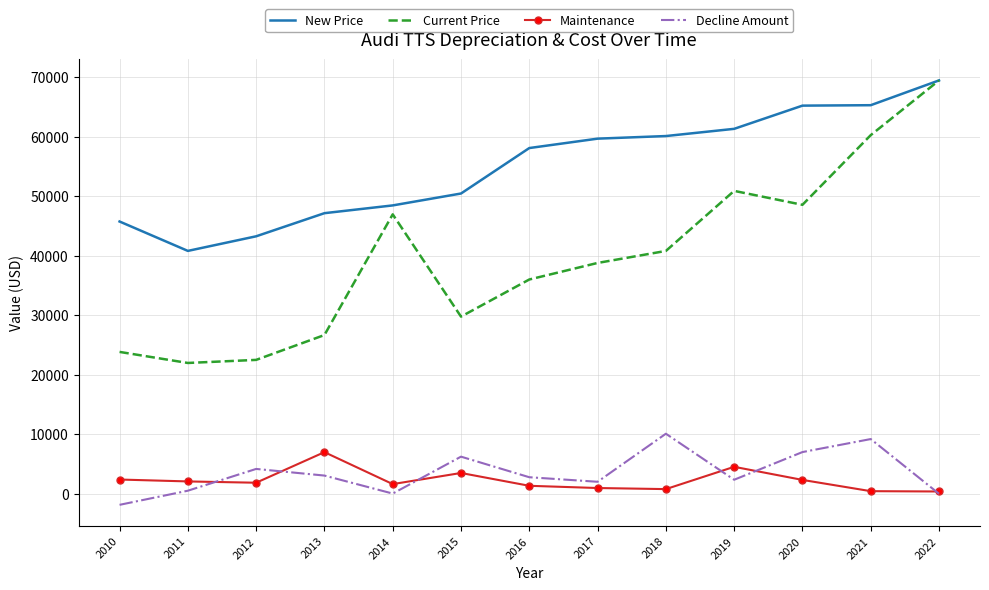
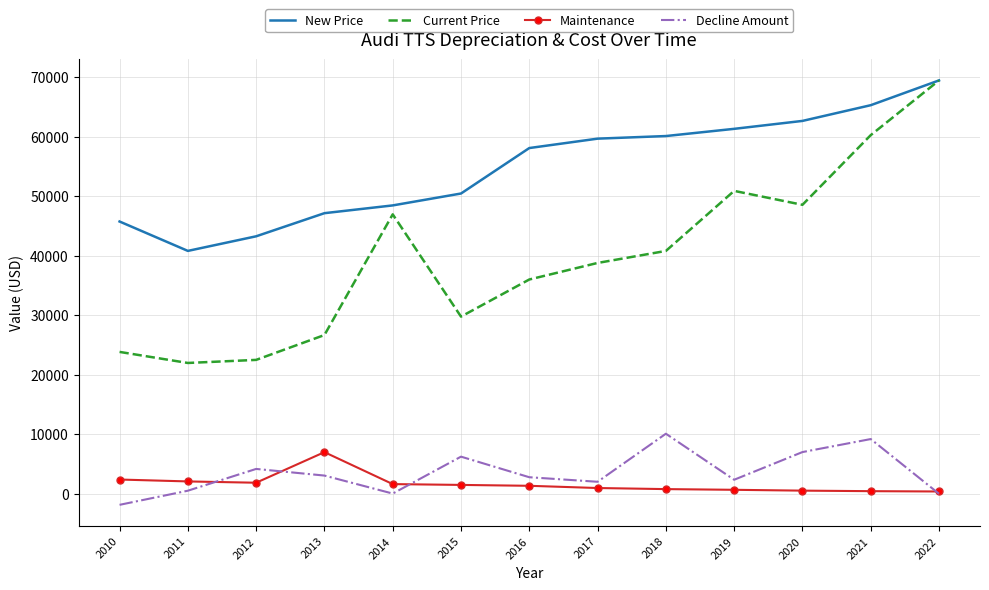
Maintenance, 2015: 3000 -> 1000
Maintenance, 2019: 5000 -> 1000
New Price, 2020: 65000 -> 63000
Maintenance, 2020: 2000 -> 1000
